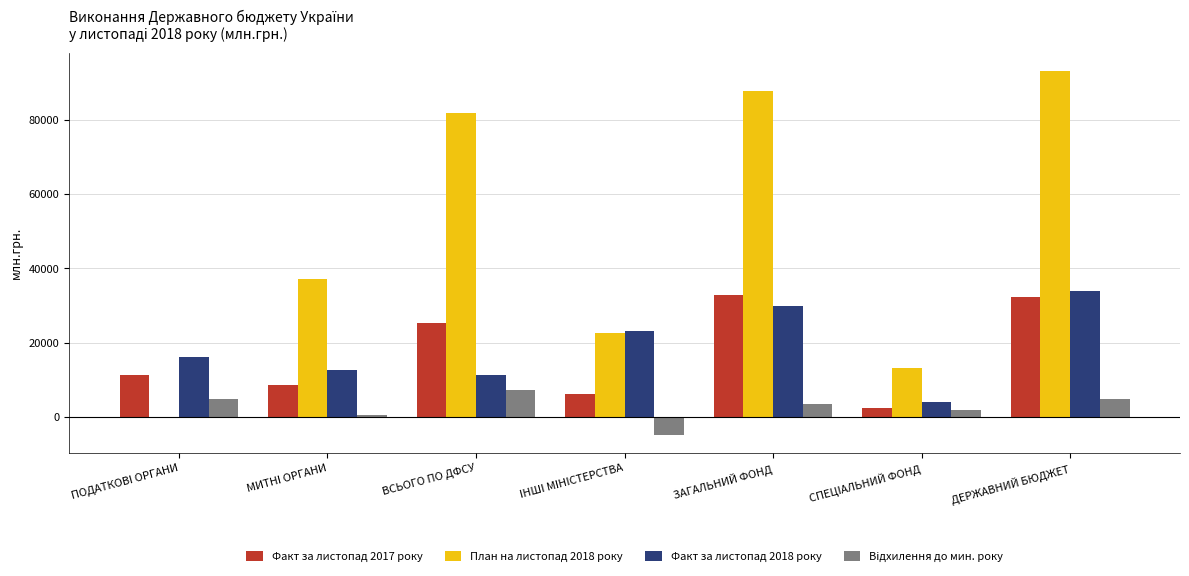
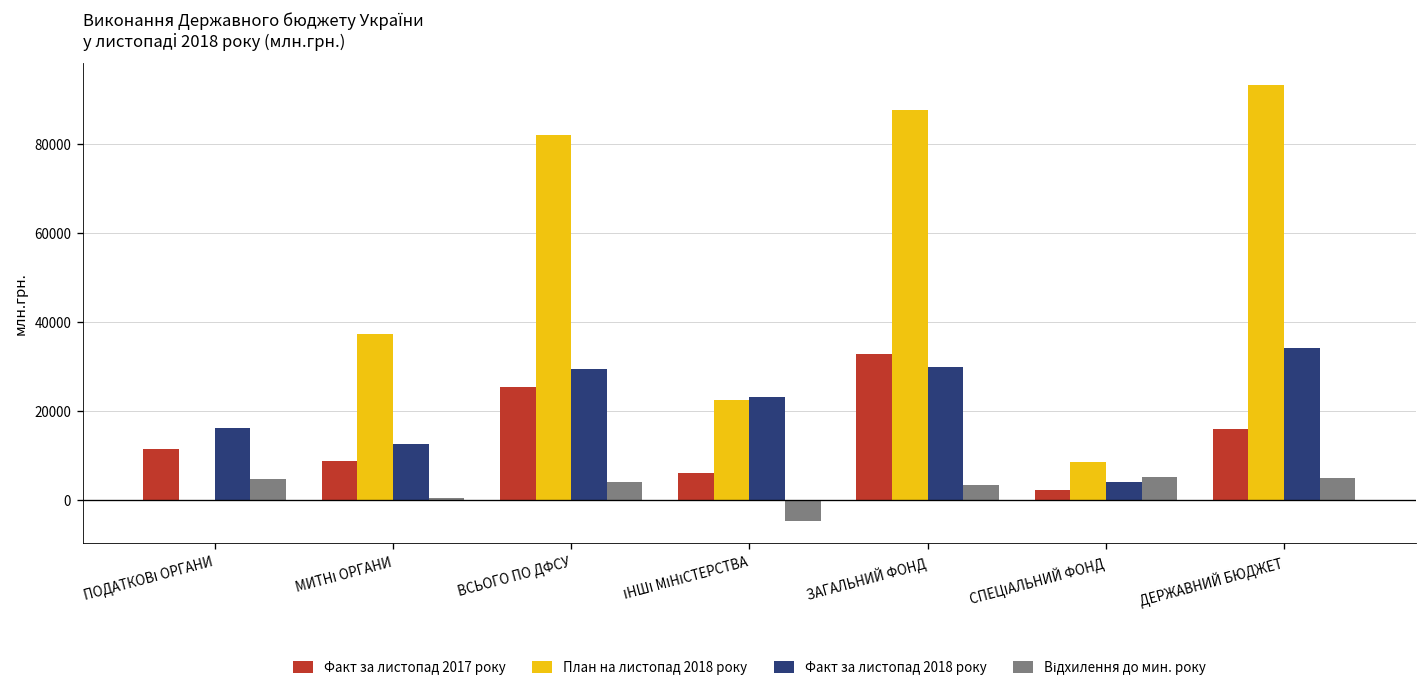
Факт за листопад 2018 року, ВСЬОГО ПО ДФСУ: 11000 -> 30000
Відхилення до мин. року, ВСЬОГО ПО ДФСУ: 7000 -> 4000
План на листопад 2018 року, СПЕЦІАЛЬНИЙ ФОНД: 13000 -> 9000
Відхилення до мин. року, СПЕЦІАЛЬНИЙ ФОНД: 2000 -> 5000
Факт за листопад 2017 року, ДЕРЖАВНИЙ БЮДЖЕТ: 32000 -> 16000
